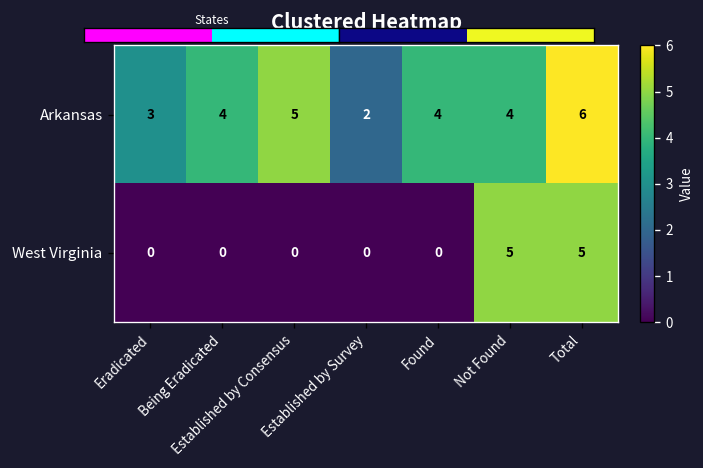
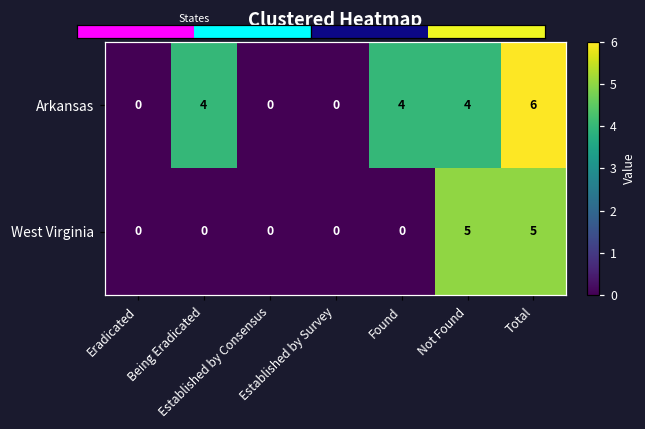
Clustered Heatmap, Arkansas, Eradicated: 3 -> 0
Clustered Heatmap, Arkansas, Established by Consensus: 5 -> 0
Clustered Heatmap, Arkansas, Established by Survey: 2 -> 0
